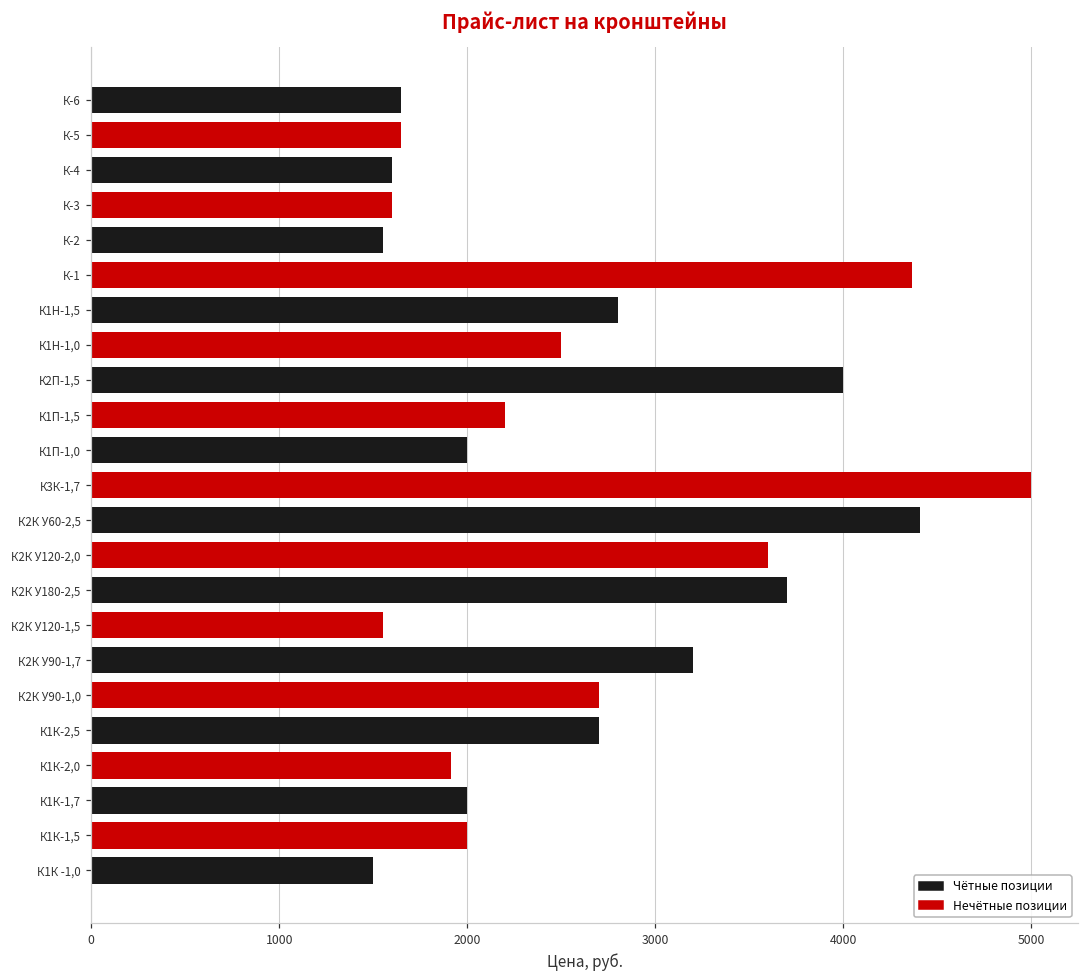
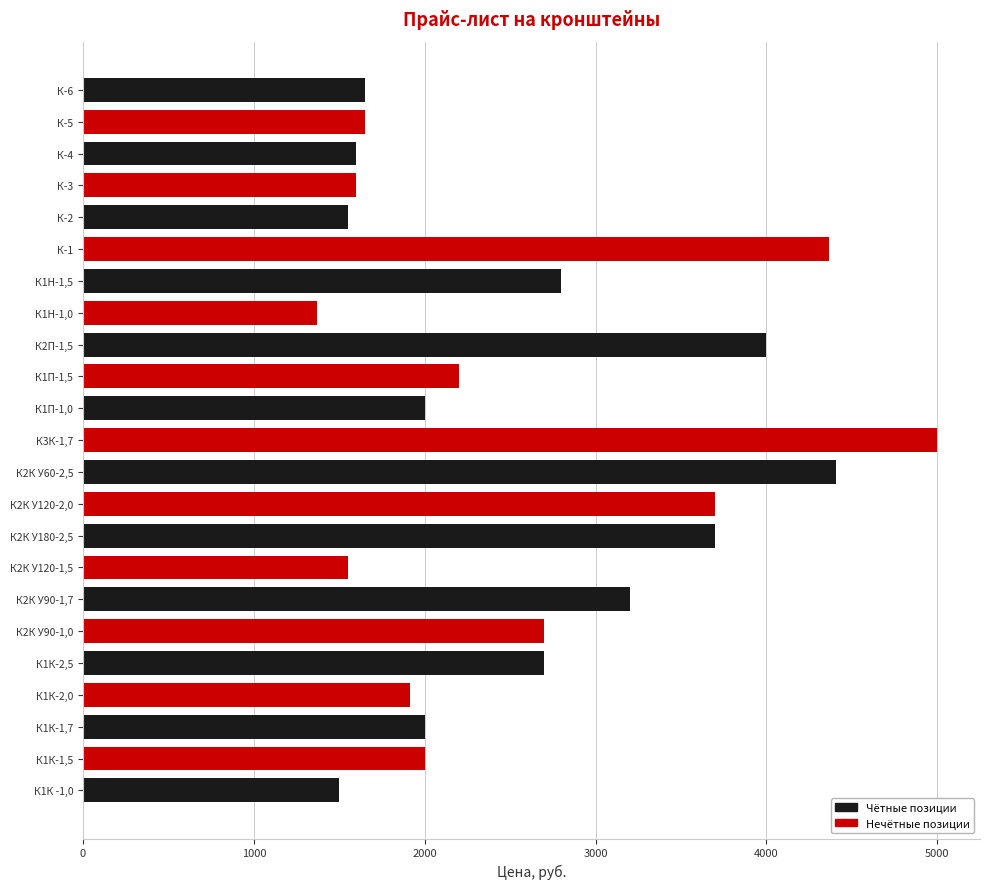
К1Н-1,0: 2500 -> 1370
К2К У120-2,0: 3600 -> 3700
